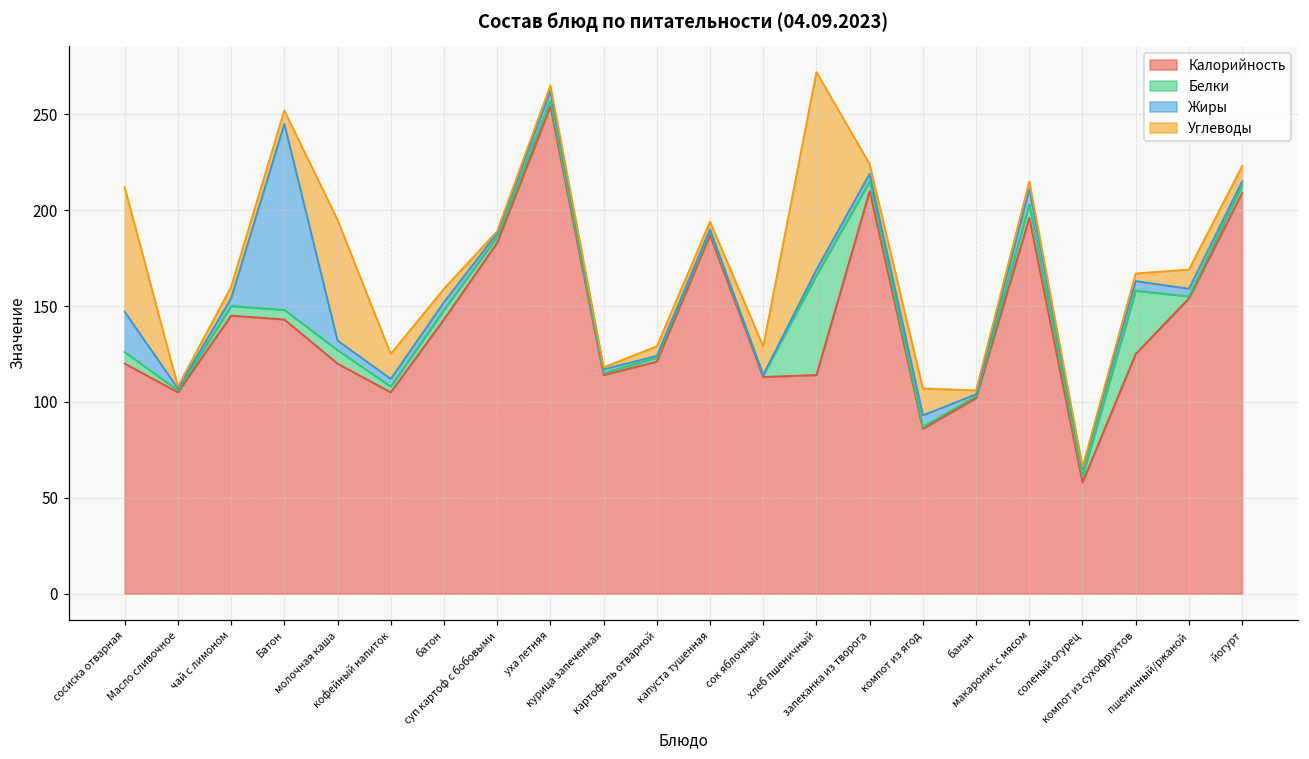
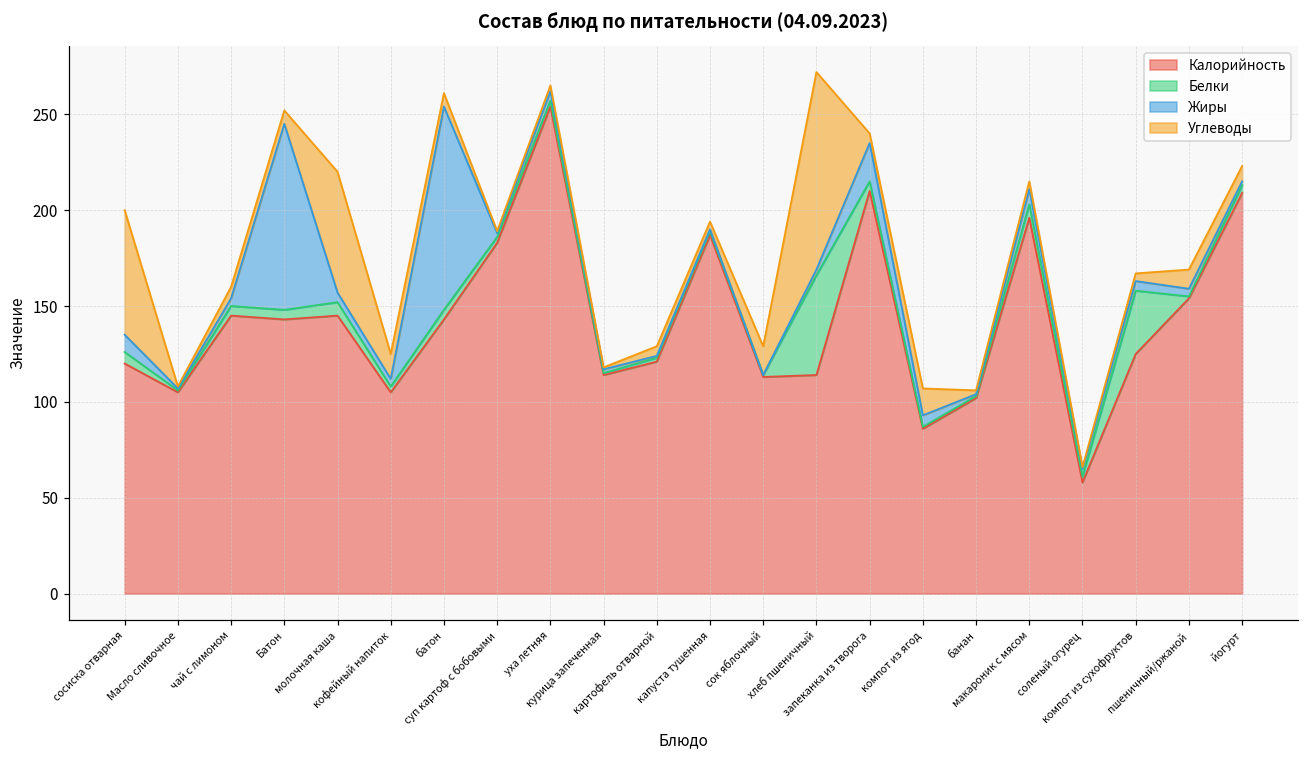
Жиры, сосиска отварная: 21 -> 9
Калорийность, молочная каша: 120 -> 145
Жиры, батон: 4 -> 106
Жиры, запеканка из творога: 4 -> 20
